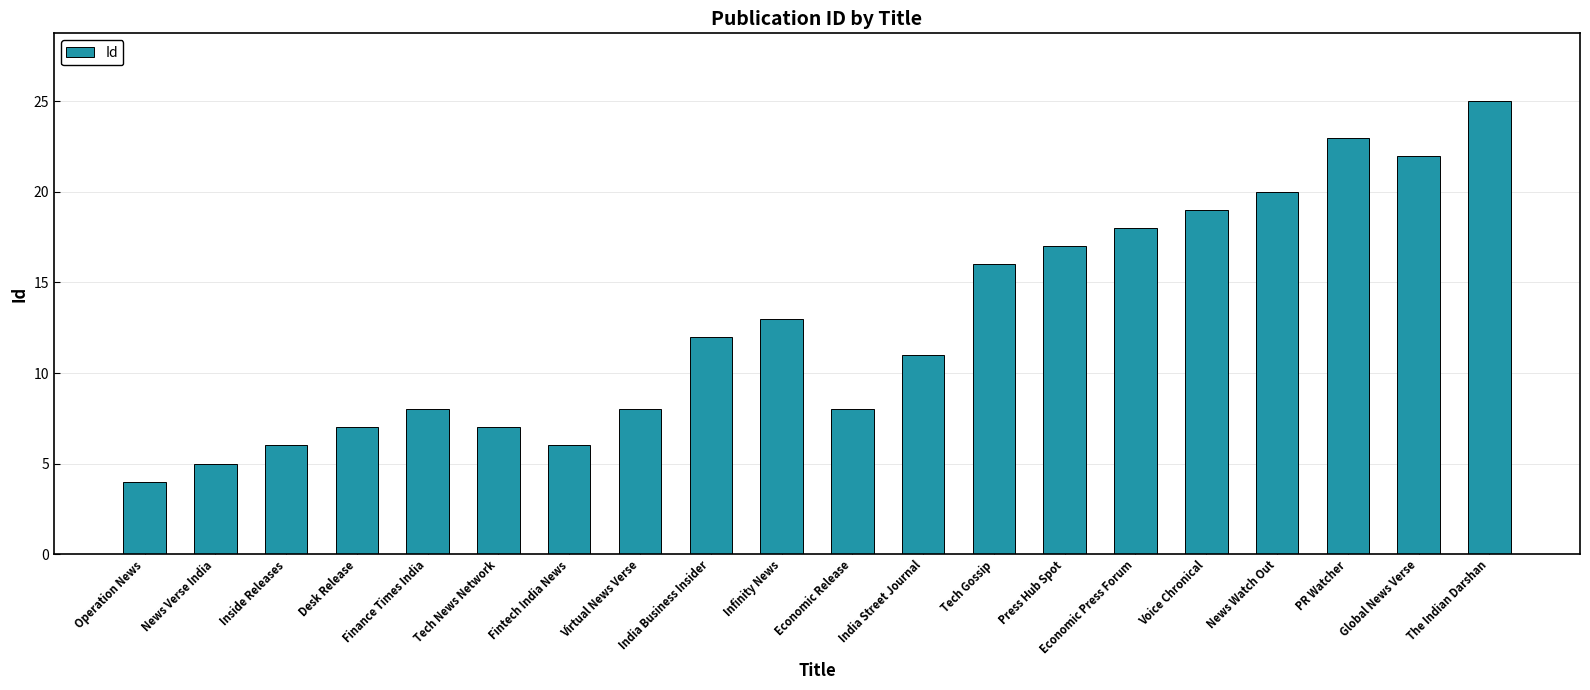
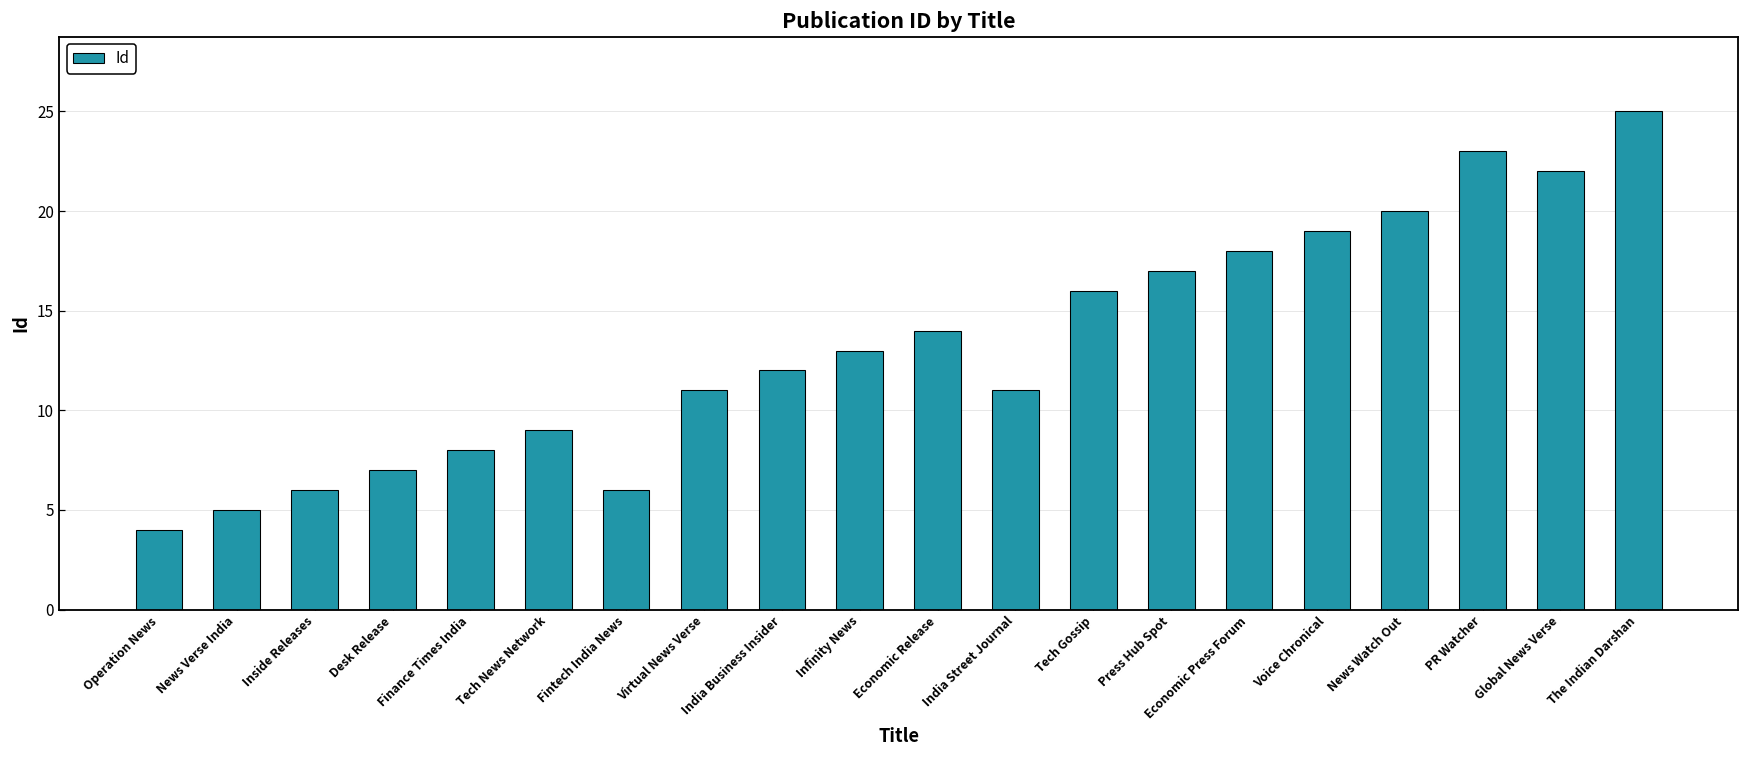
Tech News Network: 7 -> 9
Virtual News Verse: 8 -> 11
Economic Release: 8 -> 14
